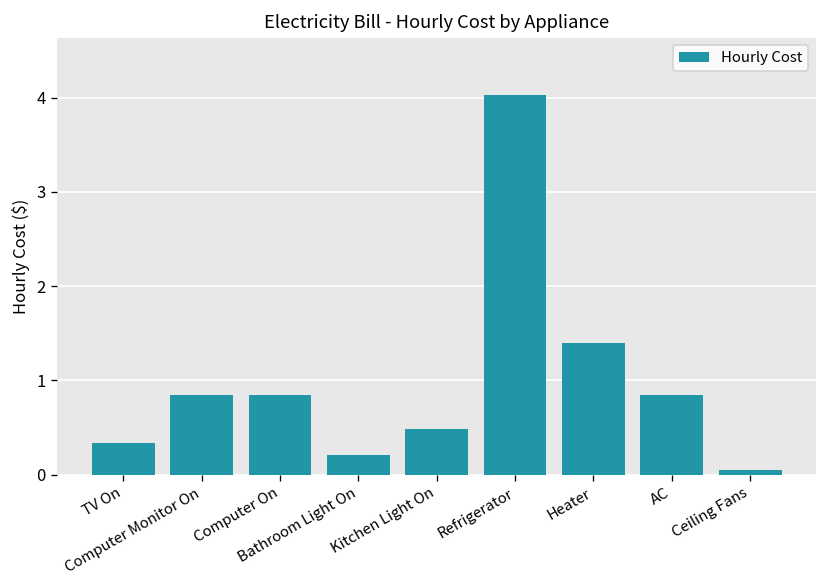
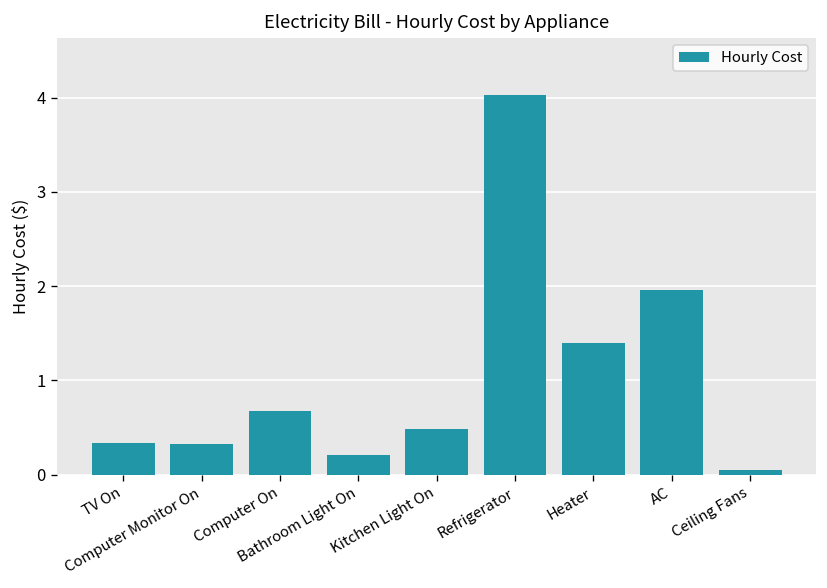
Computer Monitor On: 0.8 -> 0.3
Computer On: 0.8 -> 0.7
AC: 0.8 -> 2.0
